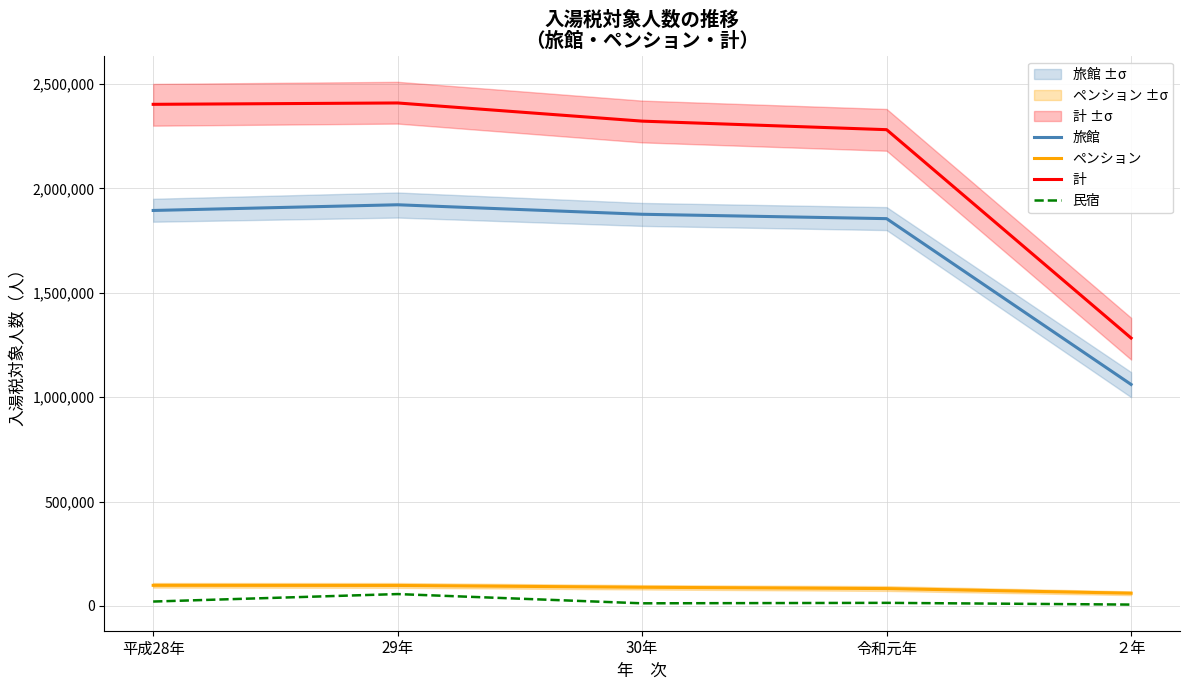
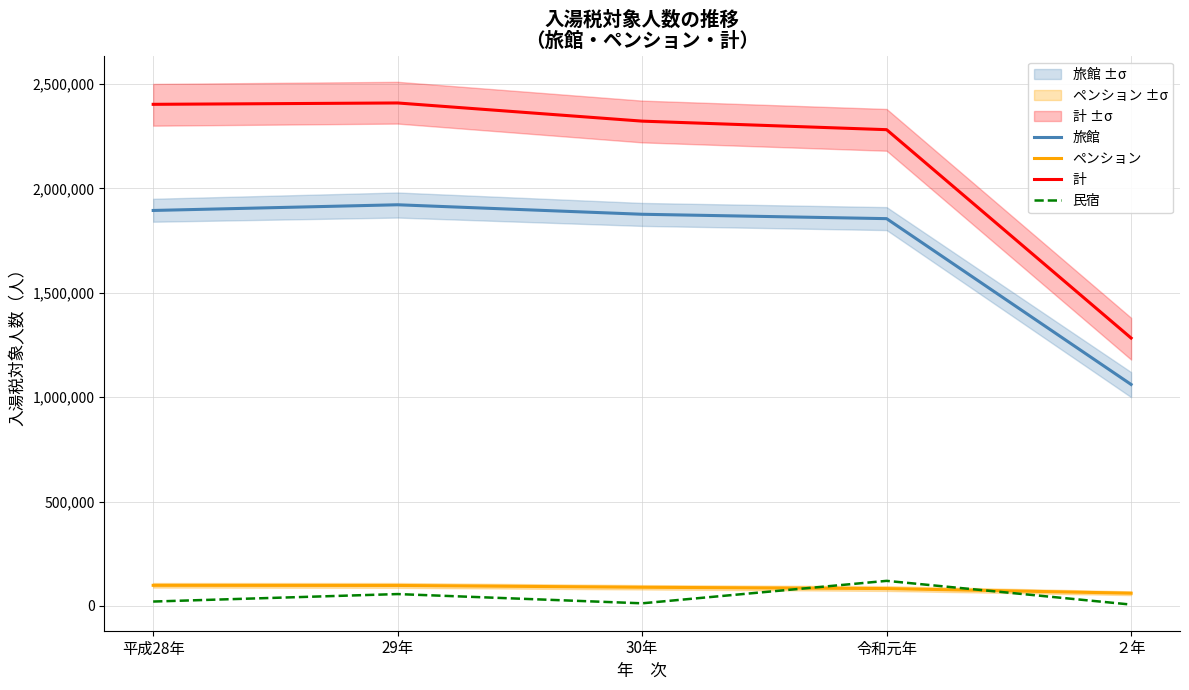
民宿, 令和元年: 10,000 -> 120,000
